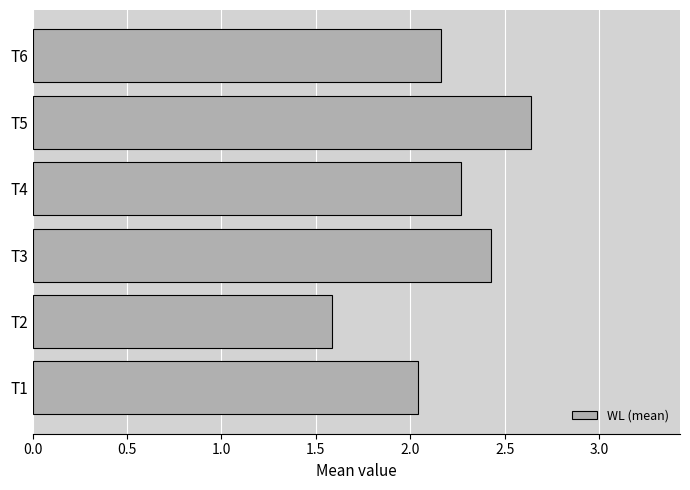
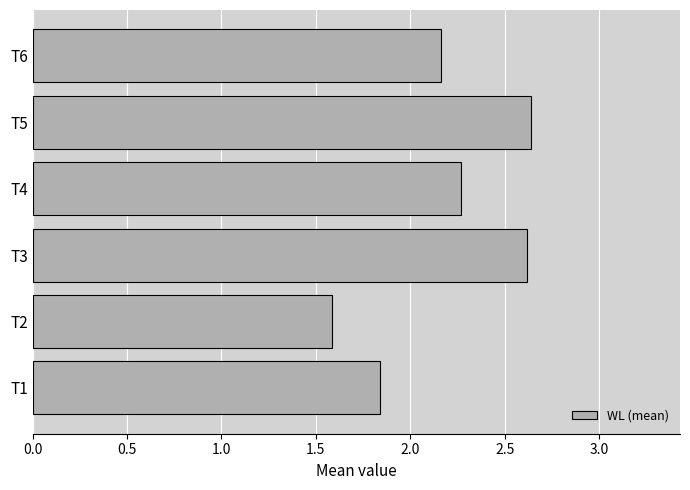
T3: 2.43 -> 2.62
T1: 2.04 -> 1.84
